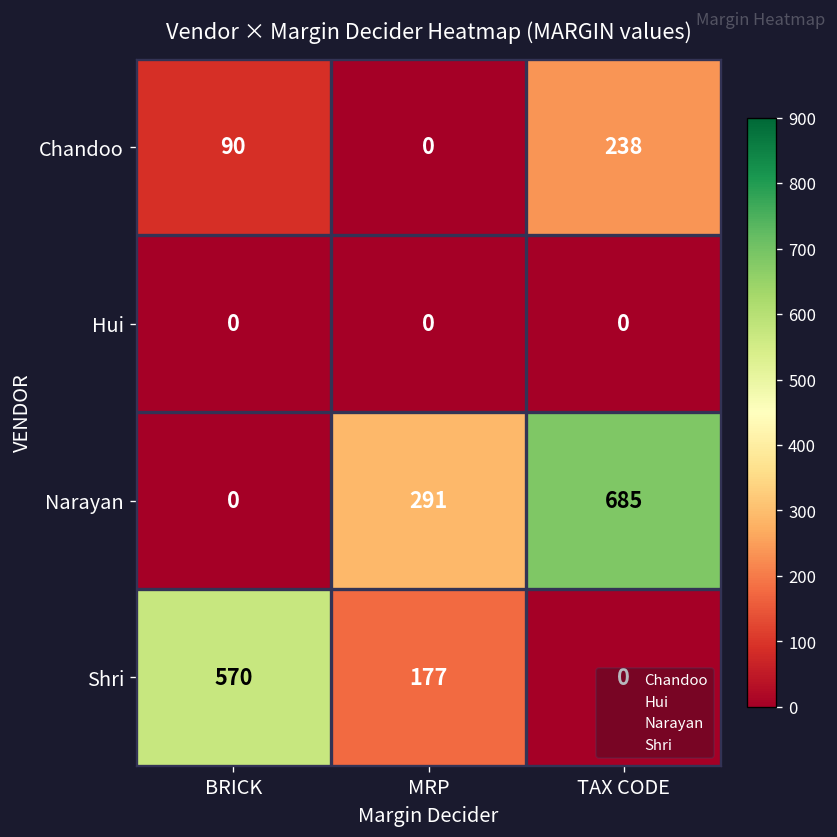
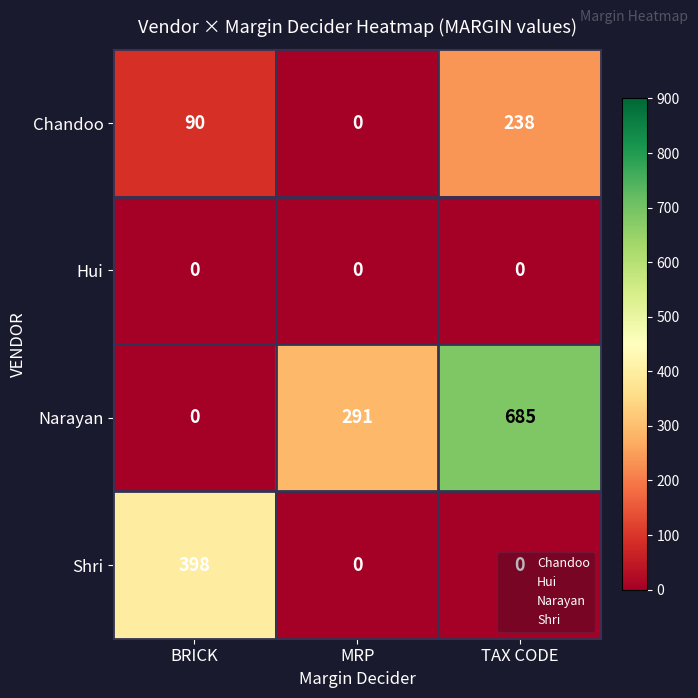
Shri, BRICK: 570 -> 398
Shri, MRP: 177 -> 0
